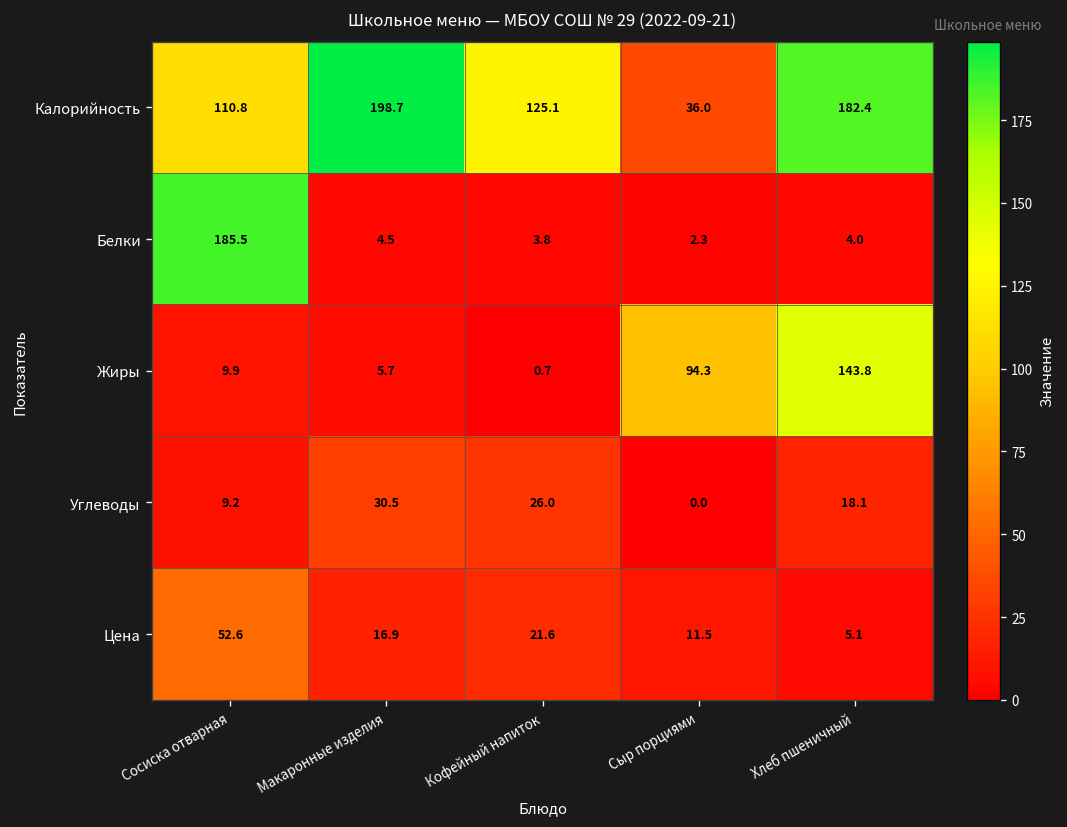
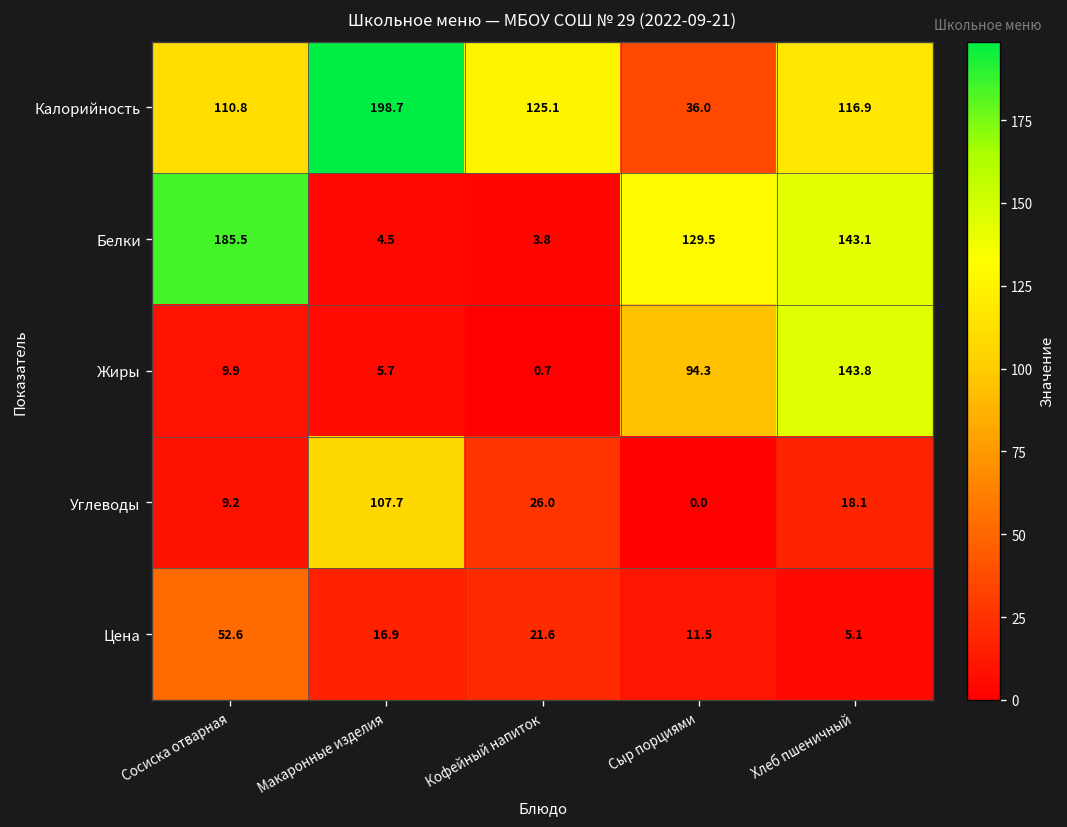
Калорийность, Хлеб пшеничный: 182.4 -> 116.9
Белки, Сыр порциями: 2.3 -> 129.5
Белки, Хлеб пшеничный: 4.0 -> 143.1
Углеводы, Макаронные изделия: 30.5 -> 107.7
